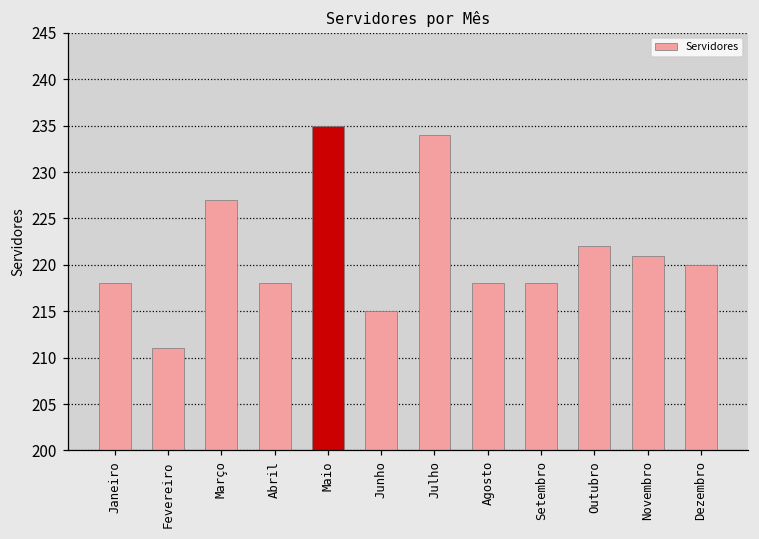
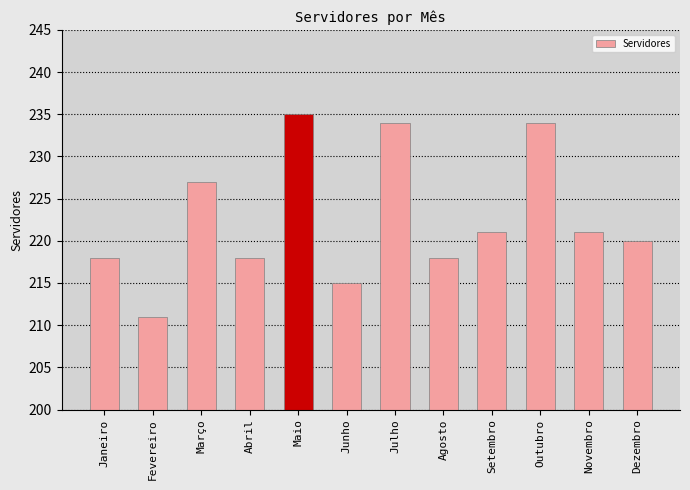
Setembro: 218 -> 221
Outubro: 222 -> 234
